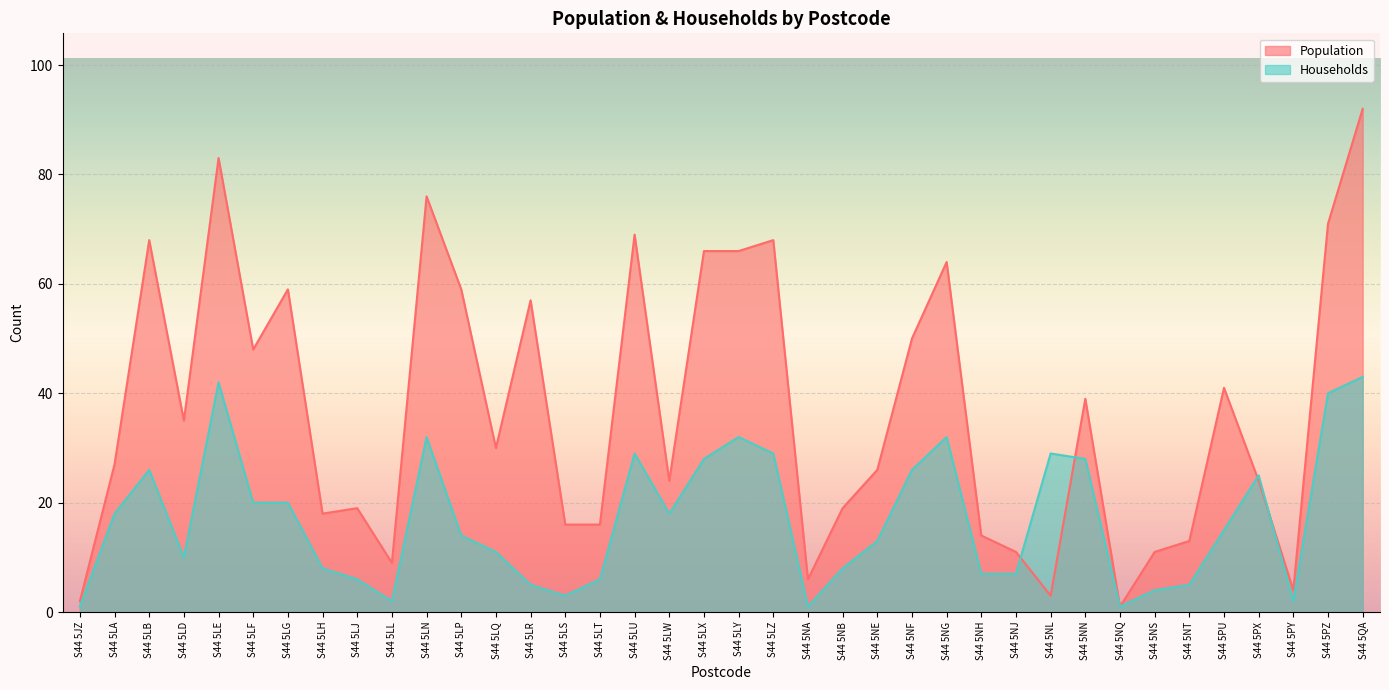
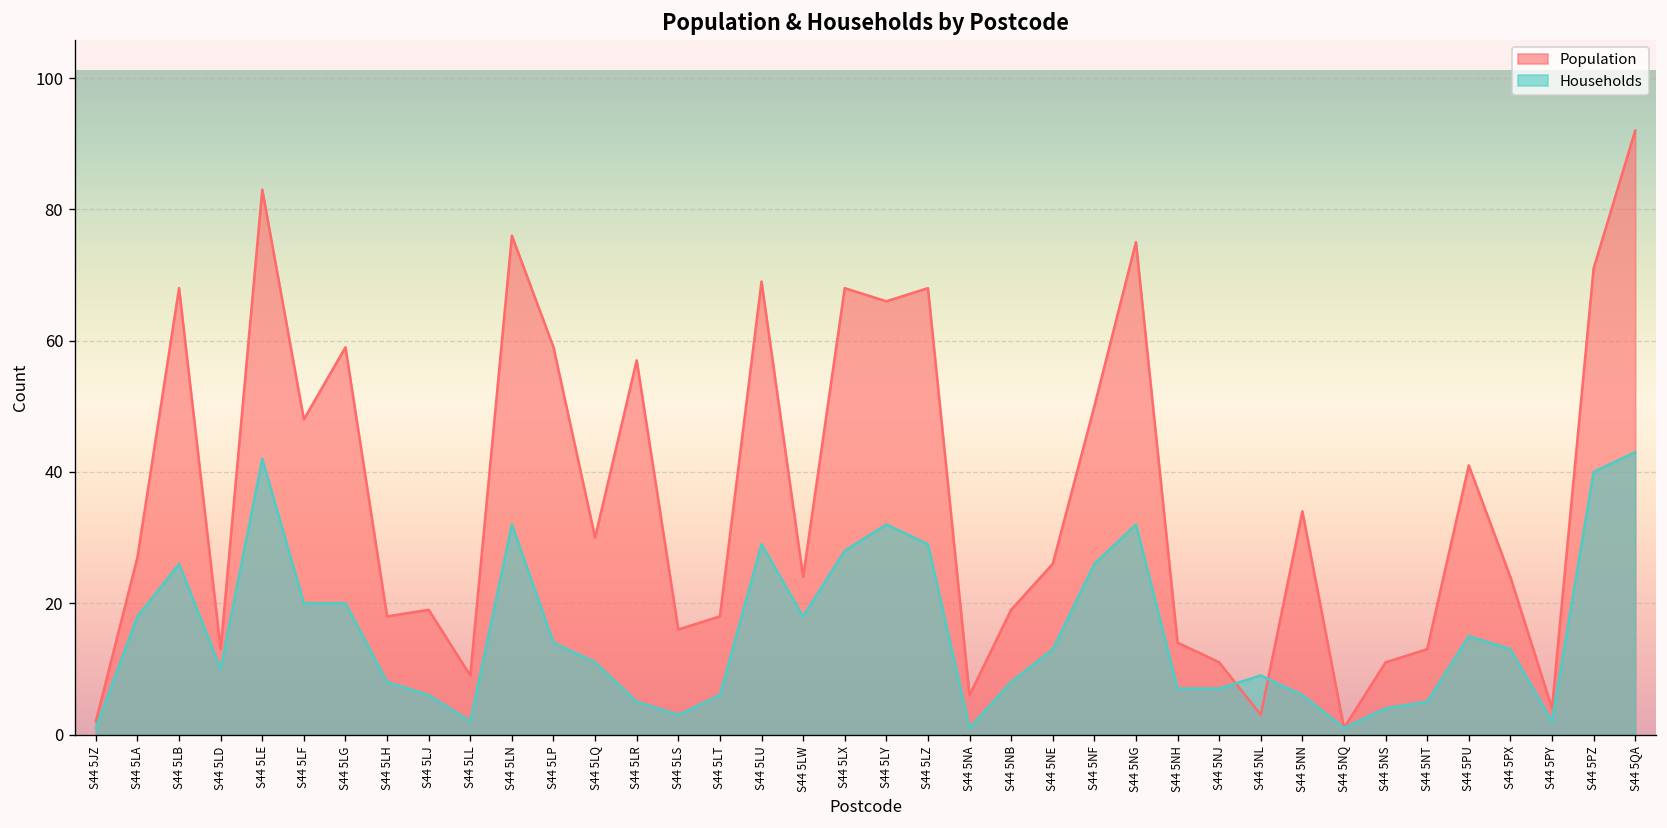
Population, S44 5LD: 35 -> 13
Population, S44 5LT: 16 -> 18
Population, S44 5LX: 66 -> 68
Population, S44 5NG: 64 -> 75
Households, S44 5NL: 29 -> 9
Population, S44 5NN: 39 -> 34
Households, S44 5NN: 28 -> 6
Households, S44 5PX: 25 -> 13
